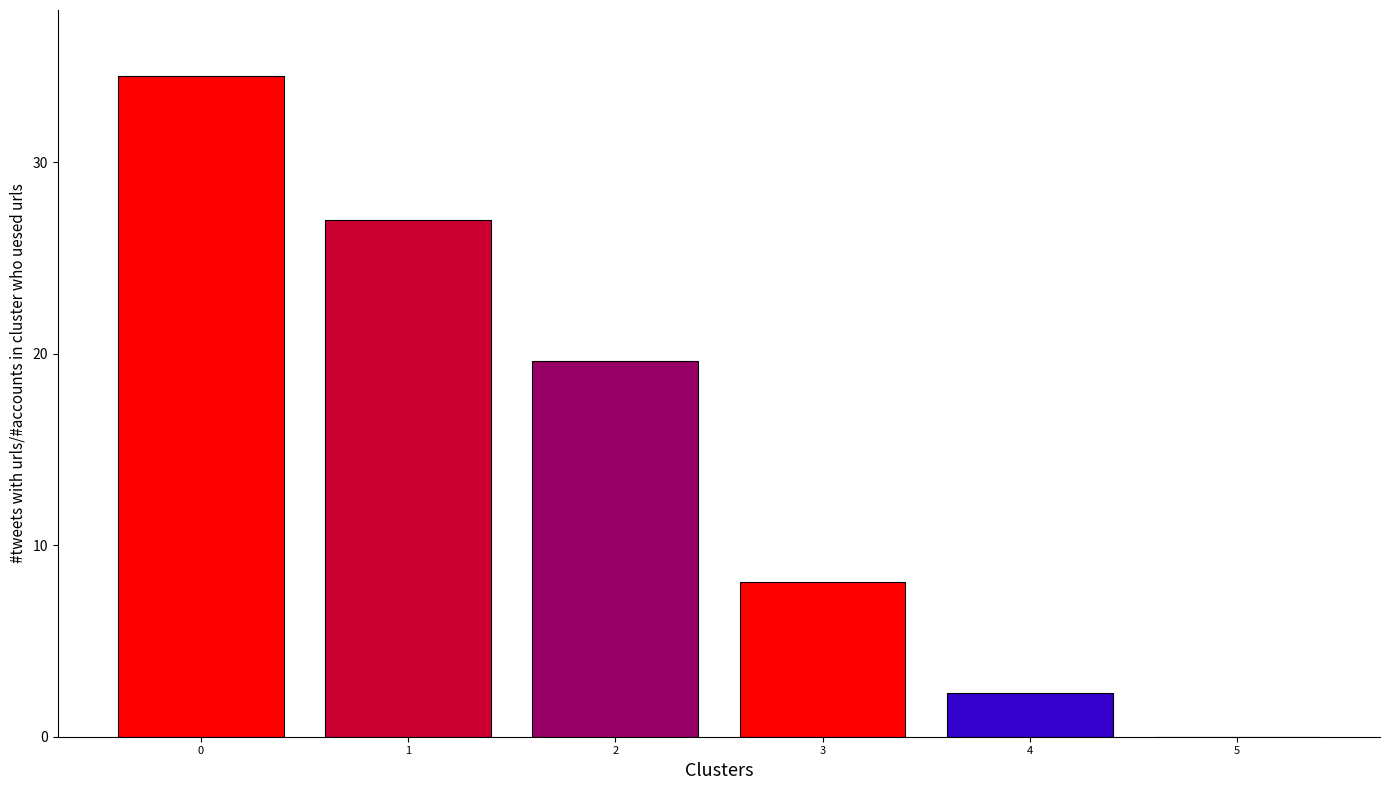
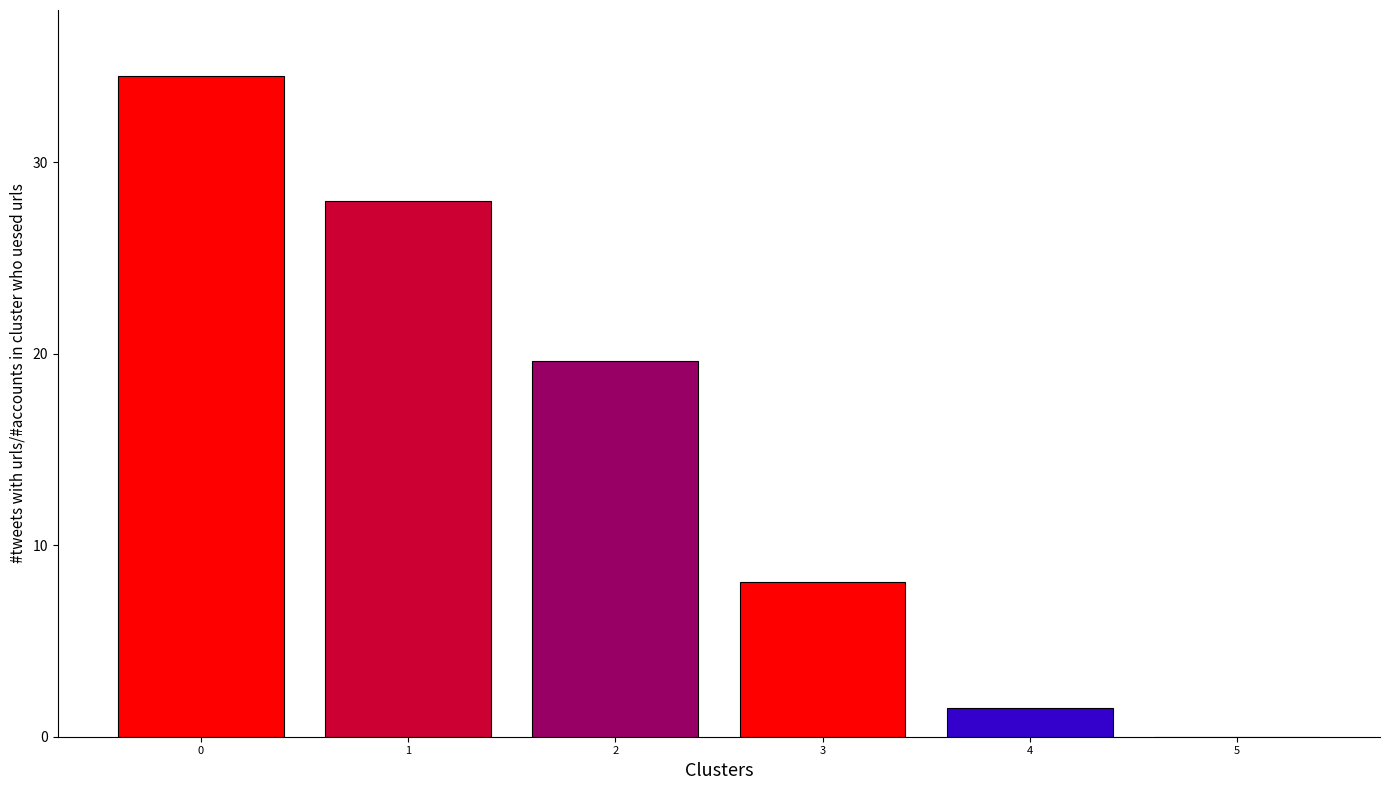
1: 27 -> 28
4: 2.3 -> 1.5
